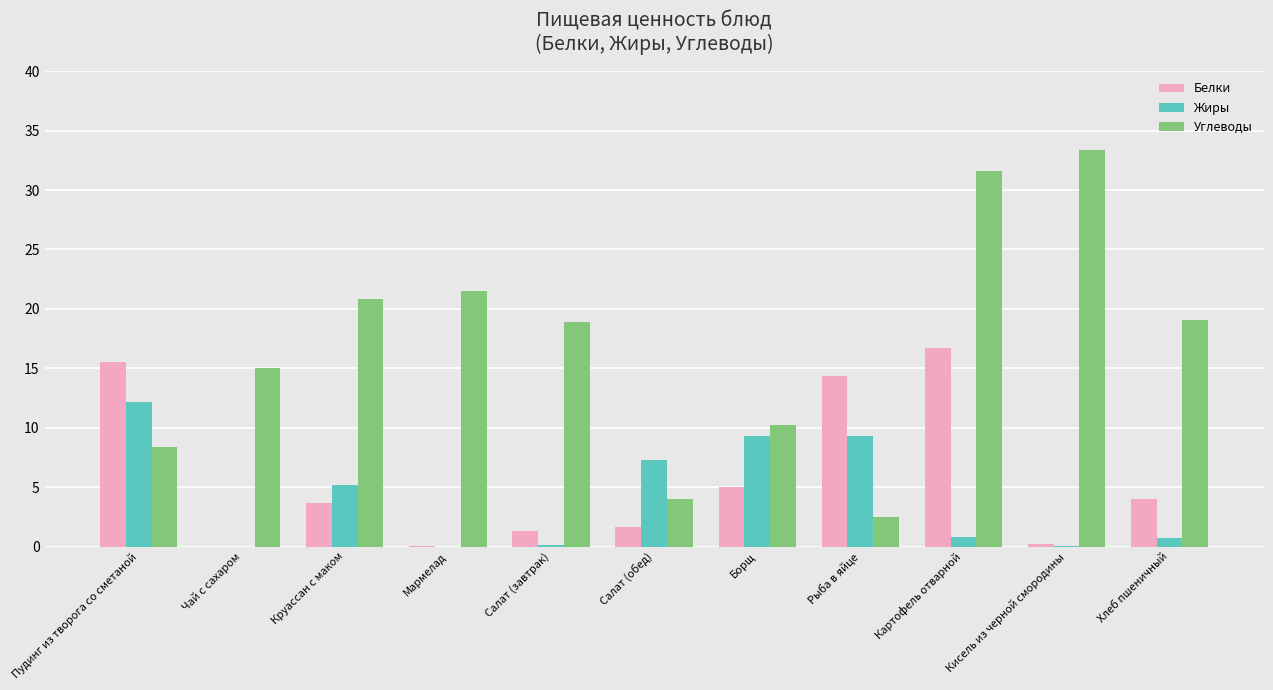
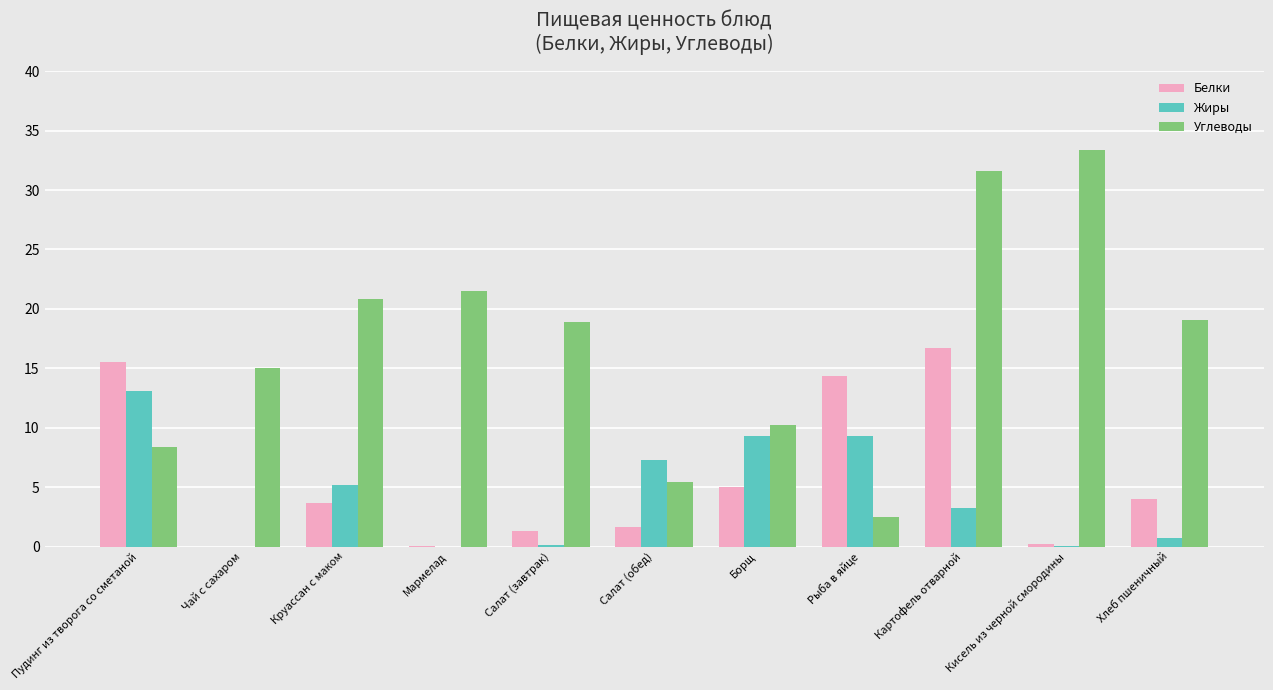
Жиры, Пудинг из творога со сметаной: 12.2 -> 13.1
Углеводы, Салат (обед): 4.0 -> 5.4
Жиры, Картофель отварной: 0.8 -> 3.2
